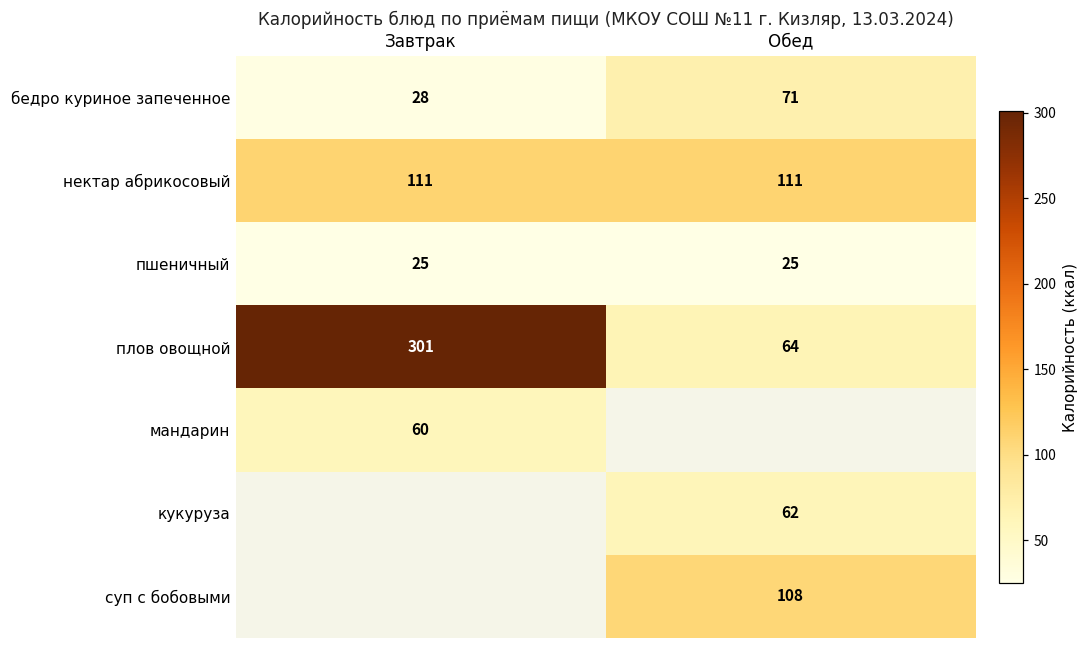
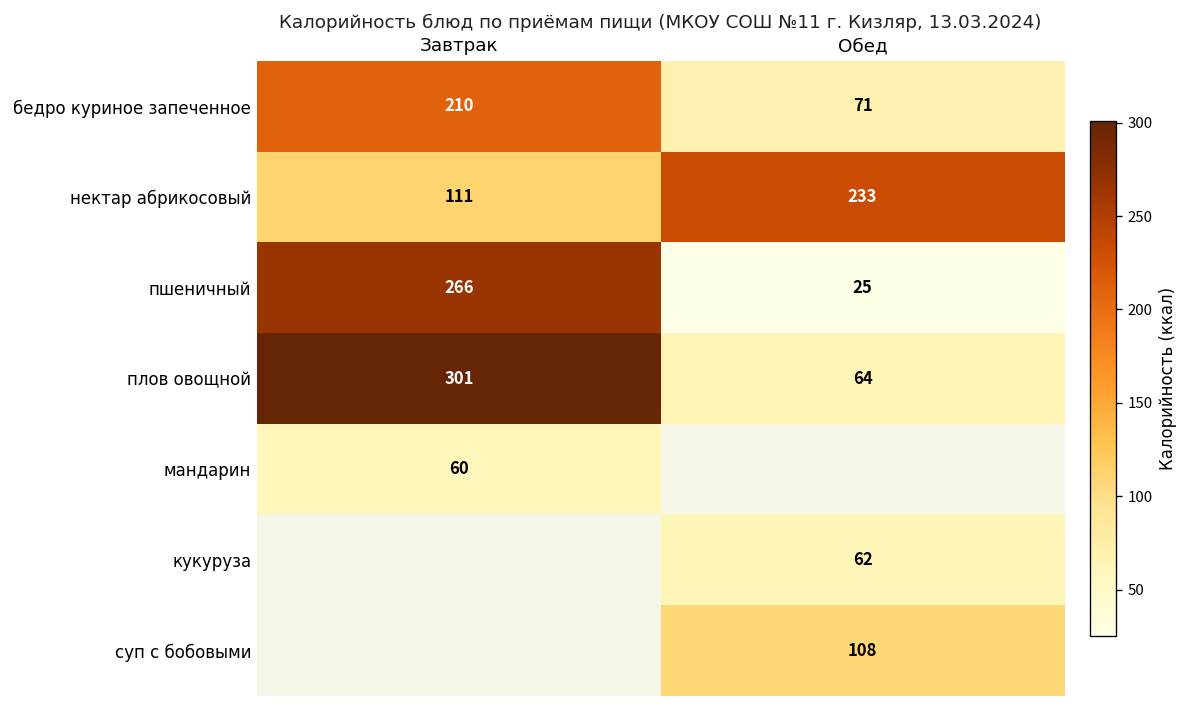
бедро куриное запеченное, Завтрак: 28 -> 210
нектар абрикосовый, Обед: 111 -> 233
пшеничный, Завтрак: 25 -> 266
